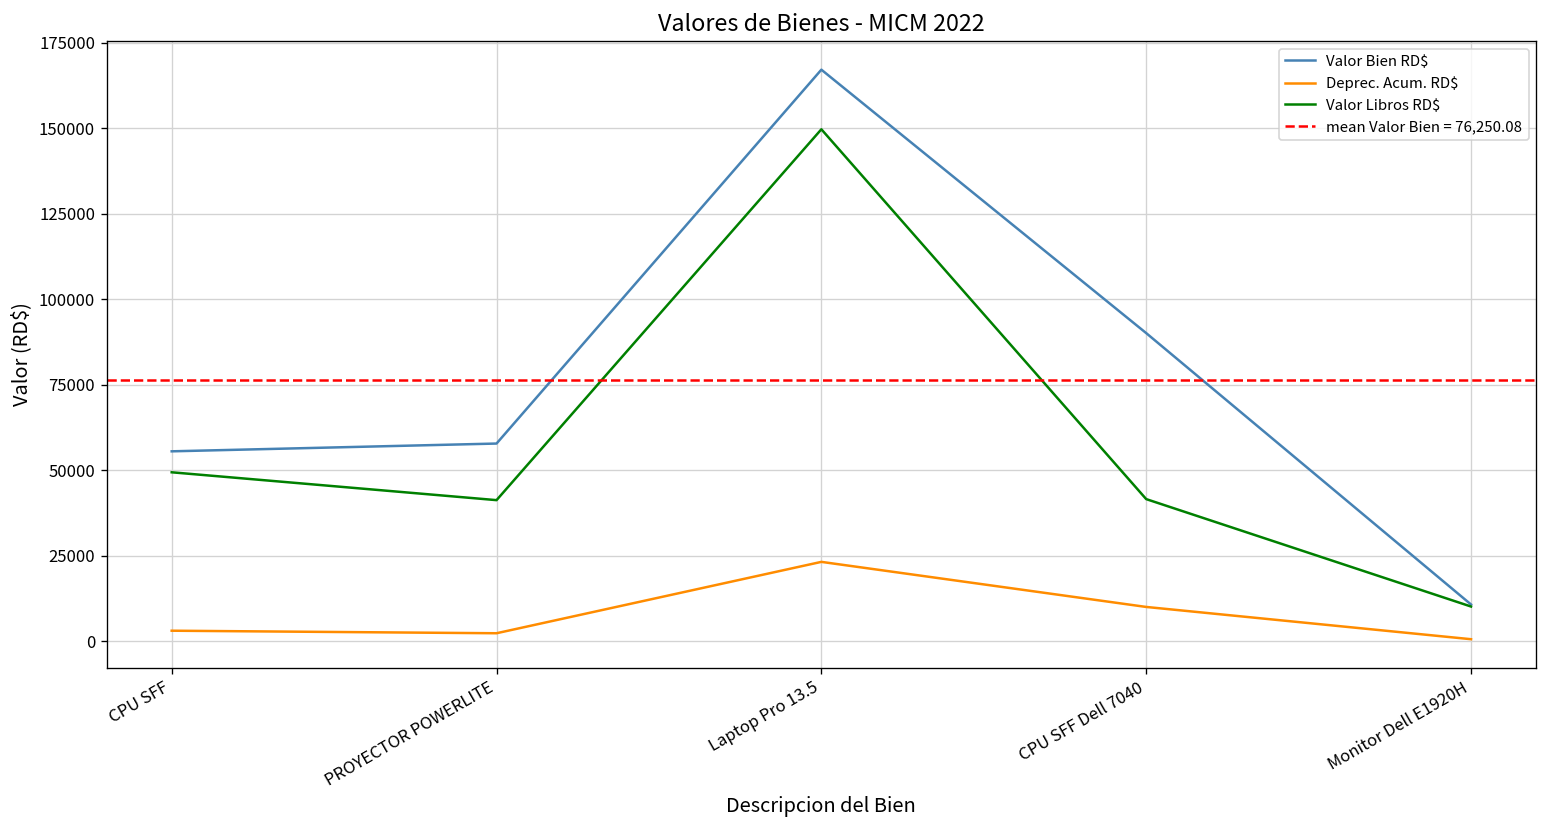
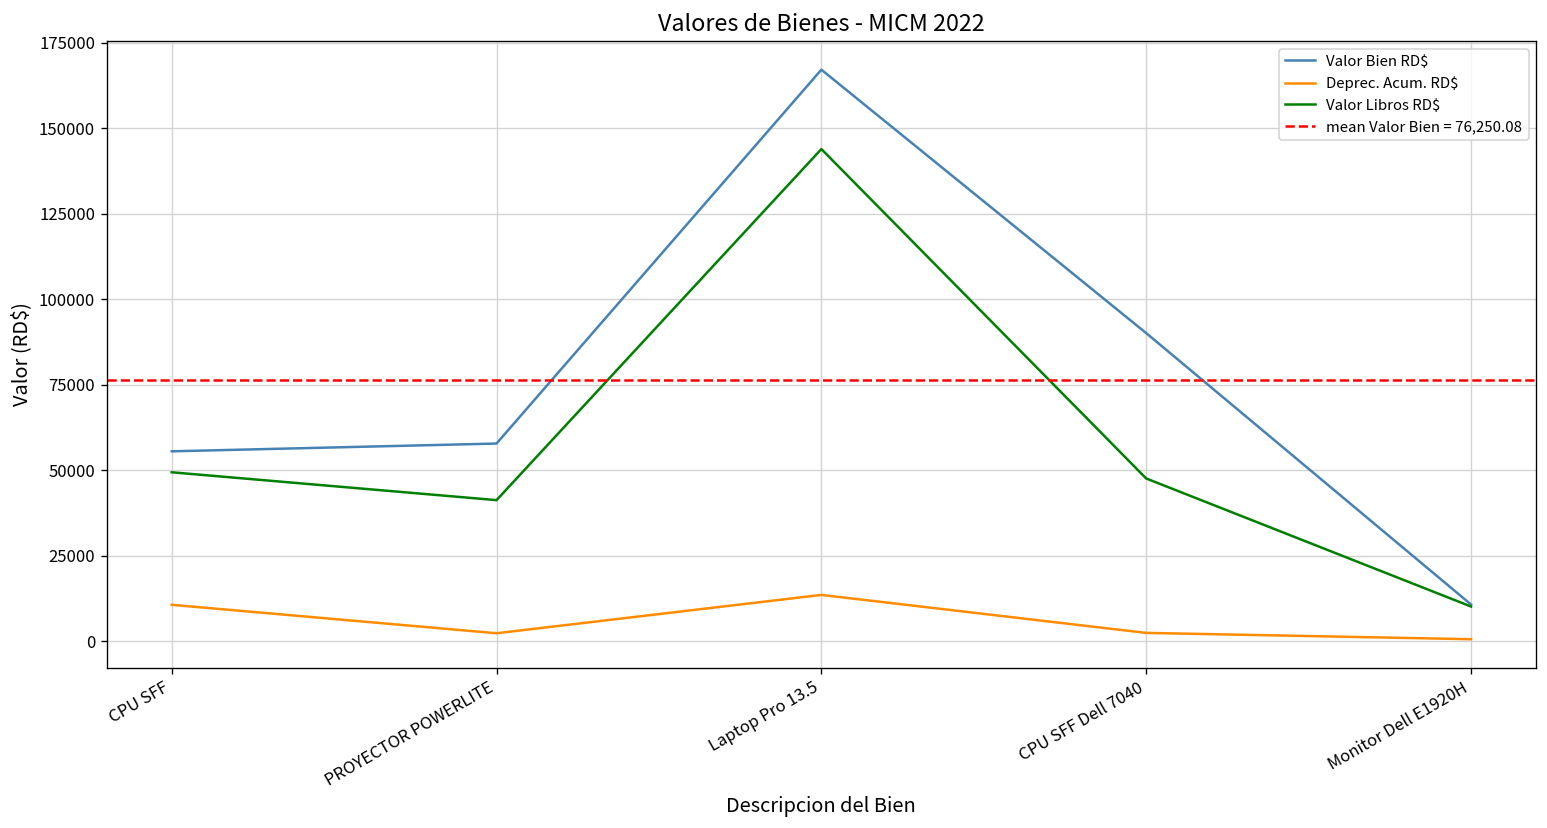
Deprec. Acum. RD$, CPU SFF: 3000 -> 11000
Deprec. Acum. RD$, Laptop Pro 13.5: 23000 -> 14000
Valor Libros RD$, Laptop Pro 13.5: 150000 -> 144000
Deprec. Acum. RD$, CPU SFF Dell 7040: 10000 -> 2000
Valor Libros RD$, CPU SFF Dell 7040: 42000 -> 48000
